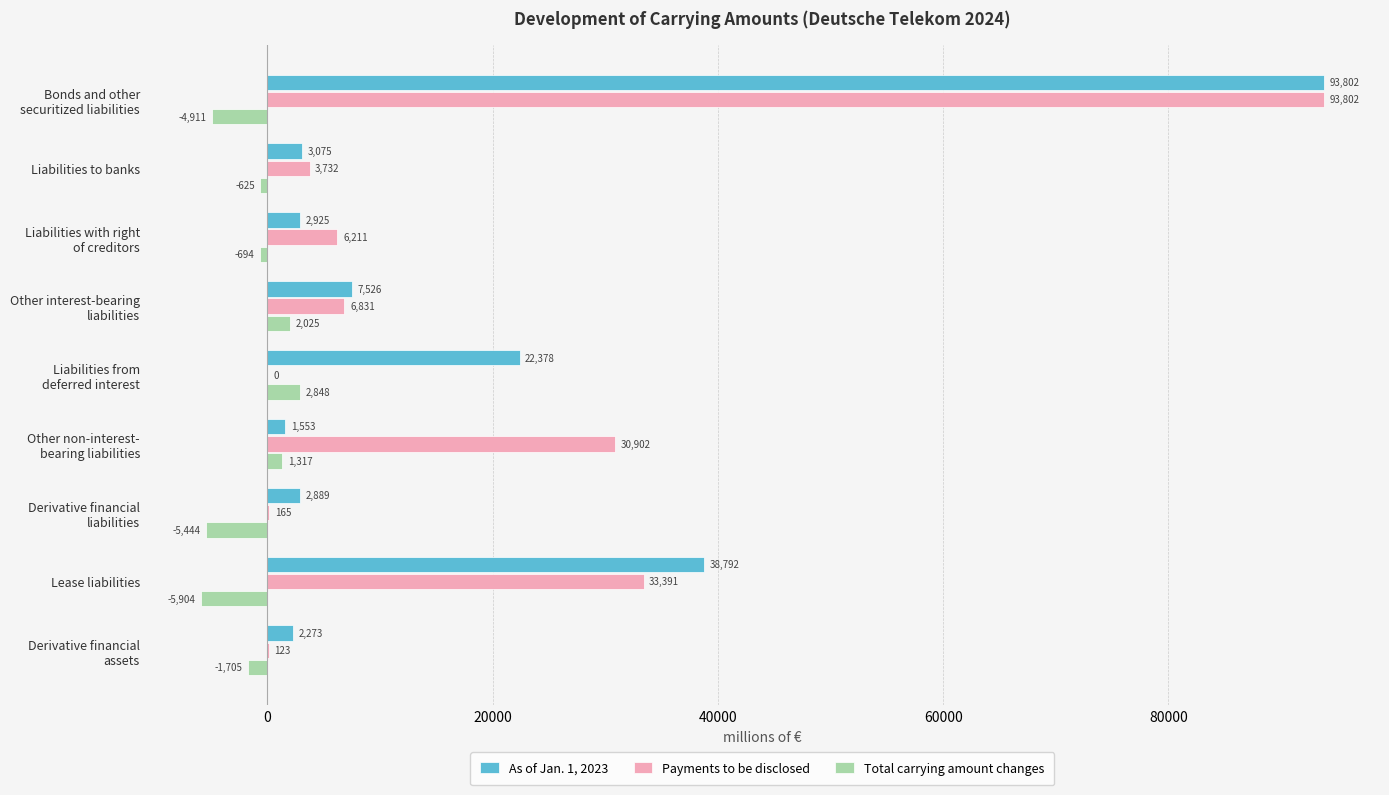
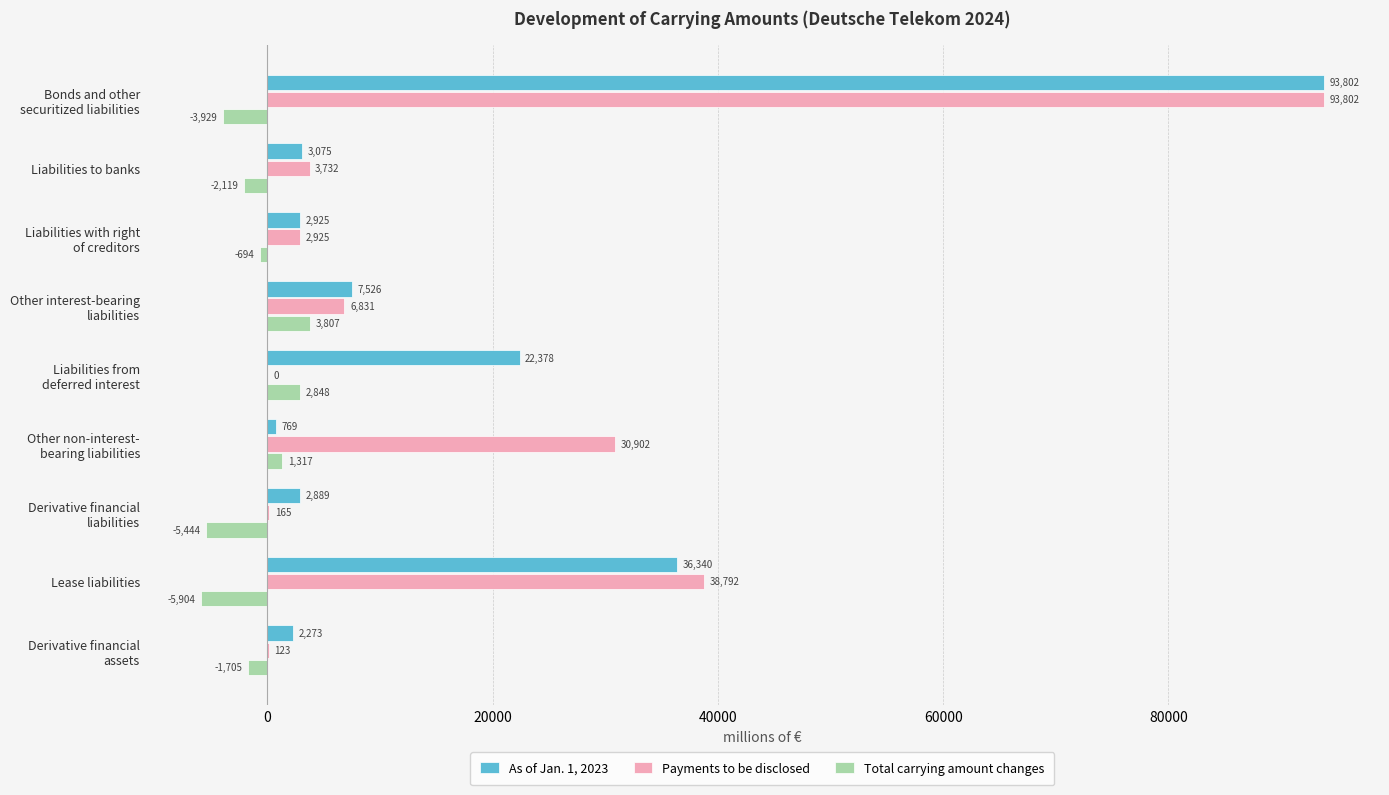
Total carrying amount changes, Bonds and other securitized liabilities: -4,911 -> -3,929
Total carrying amount changes, Liabilities to banks: -625 -> -2,119
Payments to be disclosed, Liabilities with right of creditors: 6,211 -> 2,925
Total carrying amount changes, Other interest-bearing liabilities: 2,025 -> 3,807
As of Jan. 1, 2023, Other non-interest- bearing liabilities: 1,553 -> 769
As of Jan. 1, 2023, Lease liabilities: 38,792 -> 36,340
Payments to be disclosed, Lease liabilities: 33,391 -> 38,792
